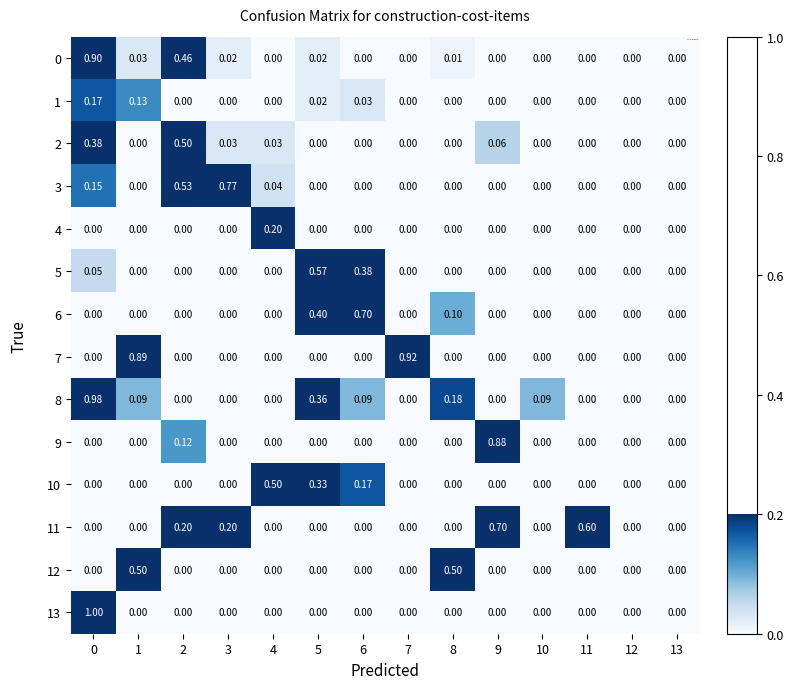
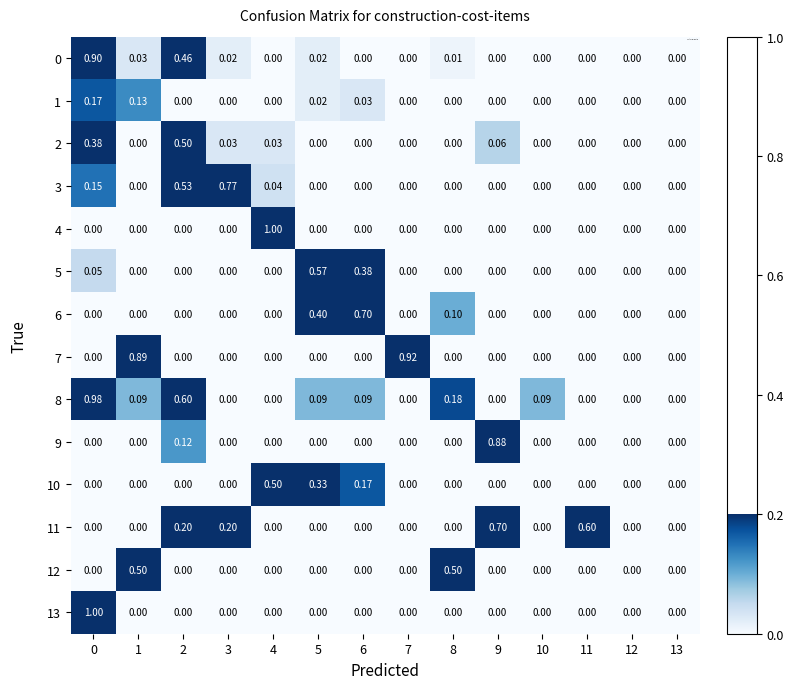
4, 4: 0.20 -> 1.00
8, 2: 0.00 -> 0.60
8, 5: 0.36 -> 0.09
